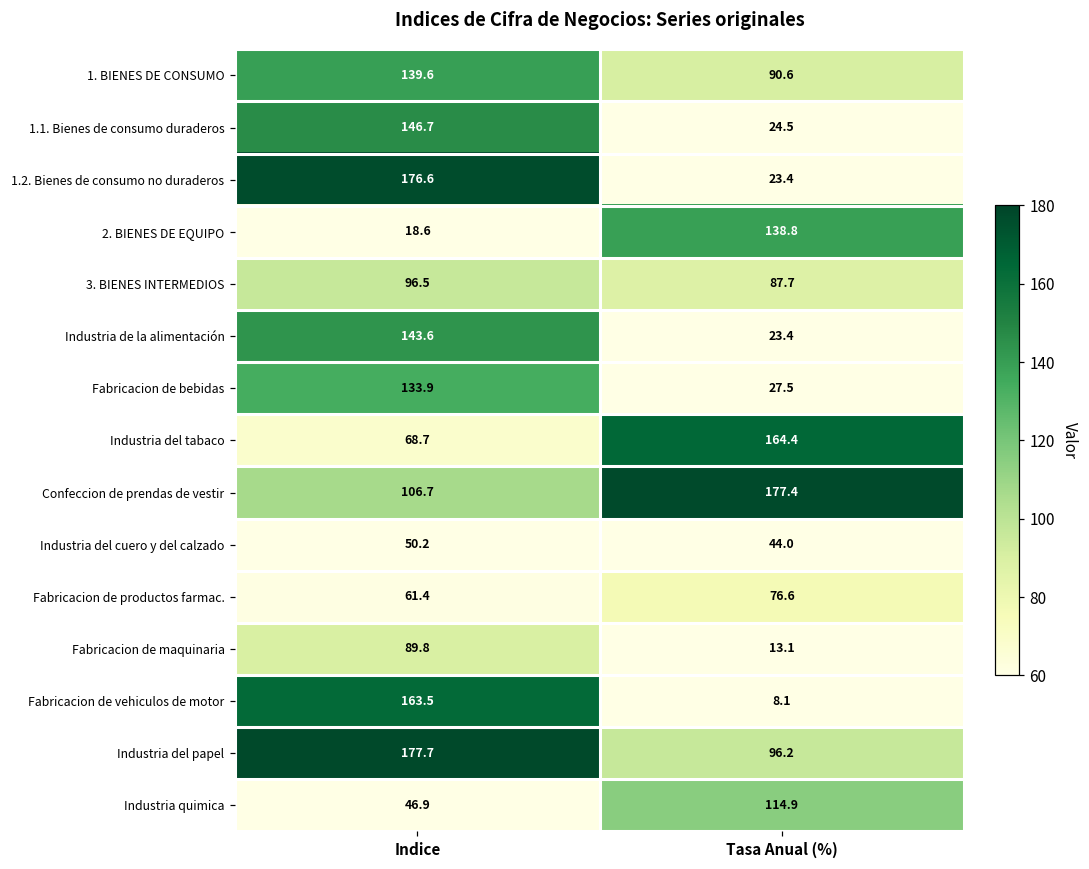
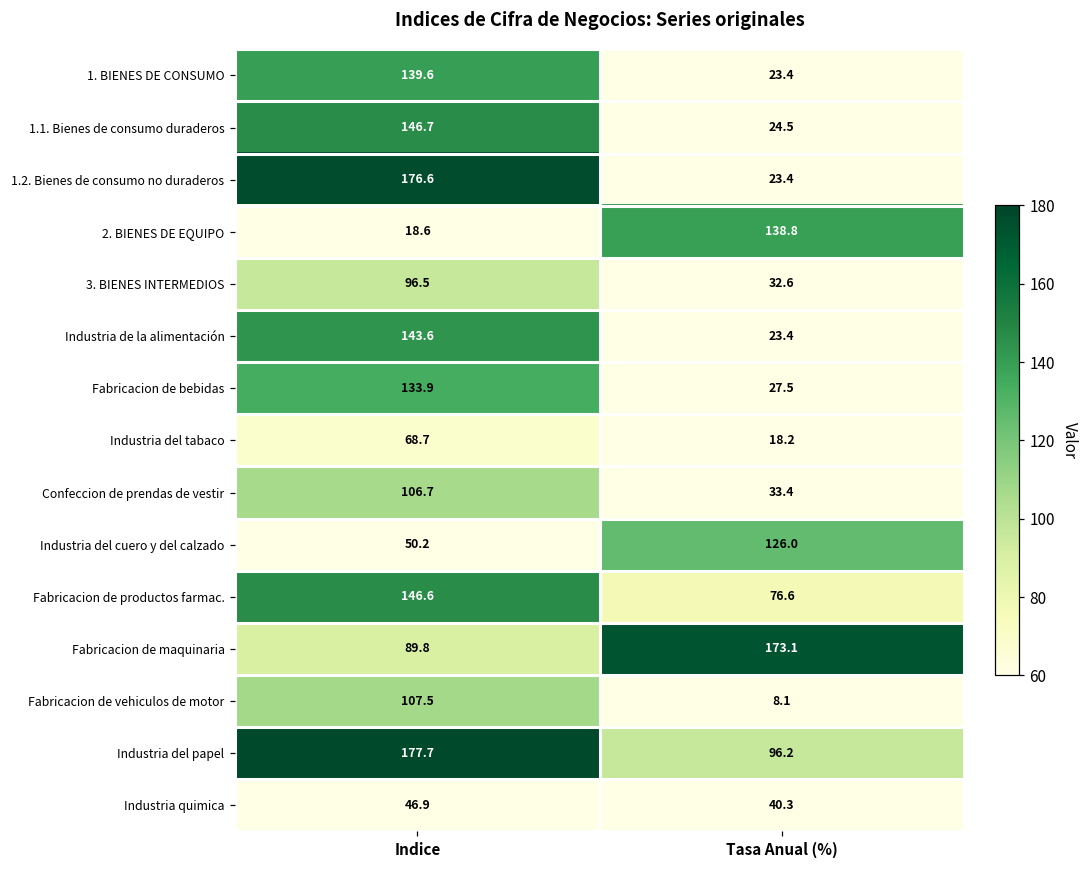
1. BIENES DE CONSUMO, Tasa Anual (%): 90.6 -> 23.4
3. BIENES INTERMEDIOS, Tasa Anual (%): 87.7 -> 32.6
Industria del tabaco, Tasa Anual (%): 164.4 -> 18.2
Confeccion de prendas de vestir, Tasa Anual (%): 177.4 -> 33.4
Industria del cuero y del calzado, Tasa Anual (%): 44.0 -> 126.0
Fabricacion de productos farmac., Indice: 61.4 -> 146.6
Fabricacion de maquinaria, Tasa Anual (%): 13.1 -> 173.1
Fabricacion de vehiculos de motor, Indice: 163.5 -> 107.5
Industria quimica, Tasa Anual (%): 114.9 -> 40.3
